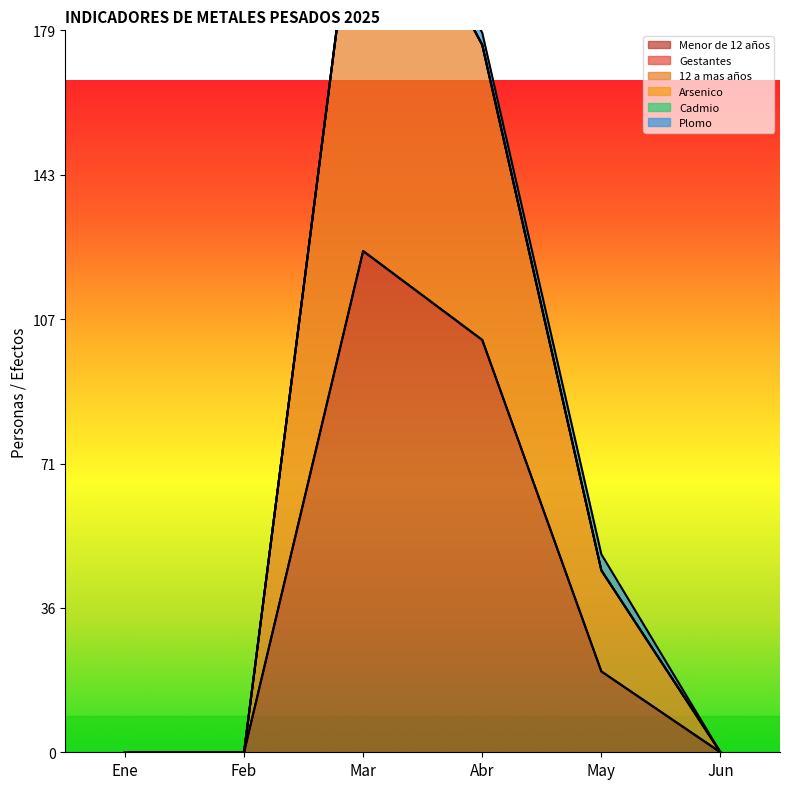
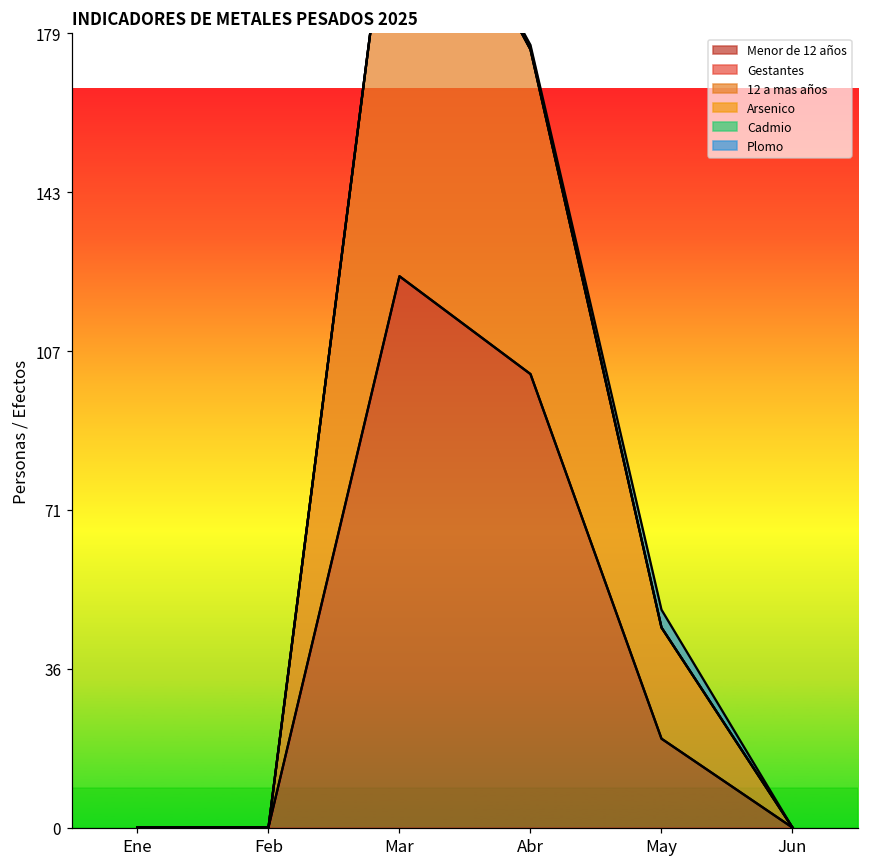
Plomo, Abr: 3 -> 1
